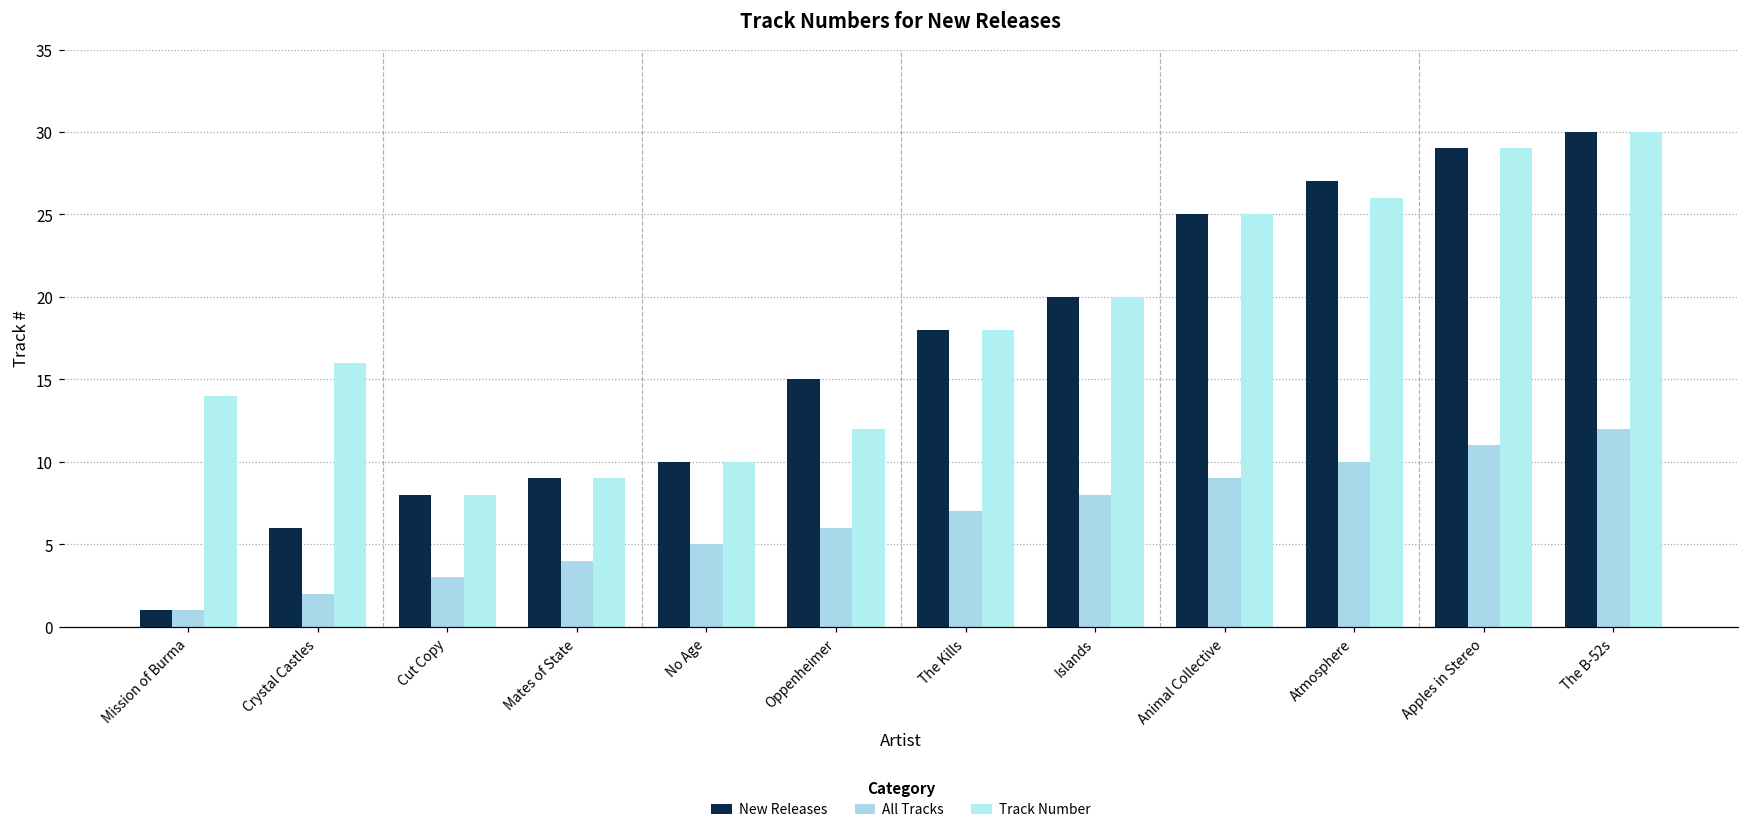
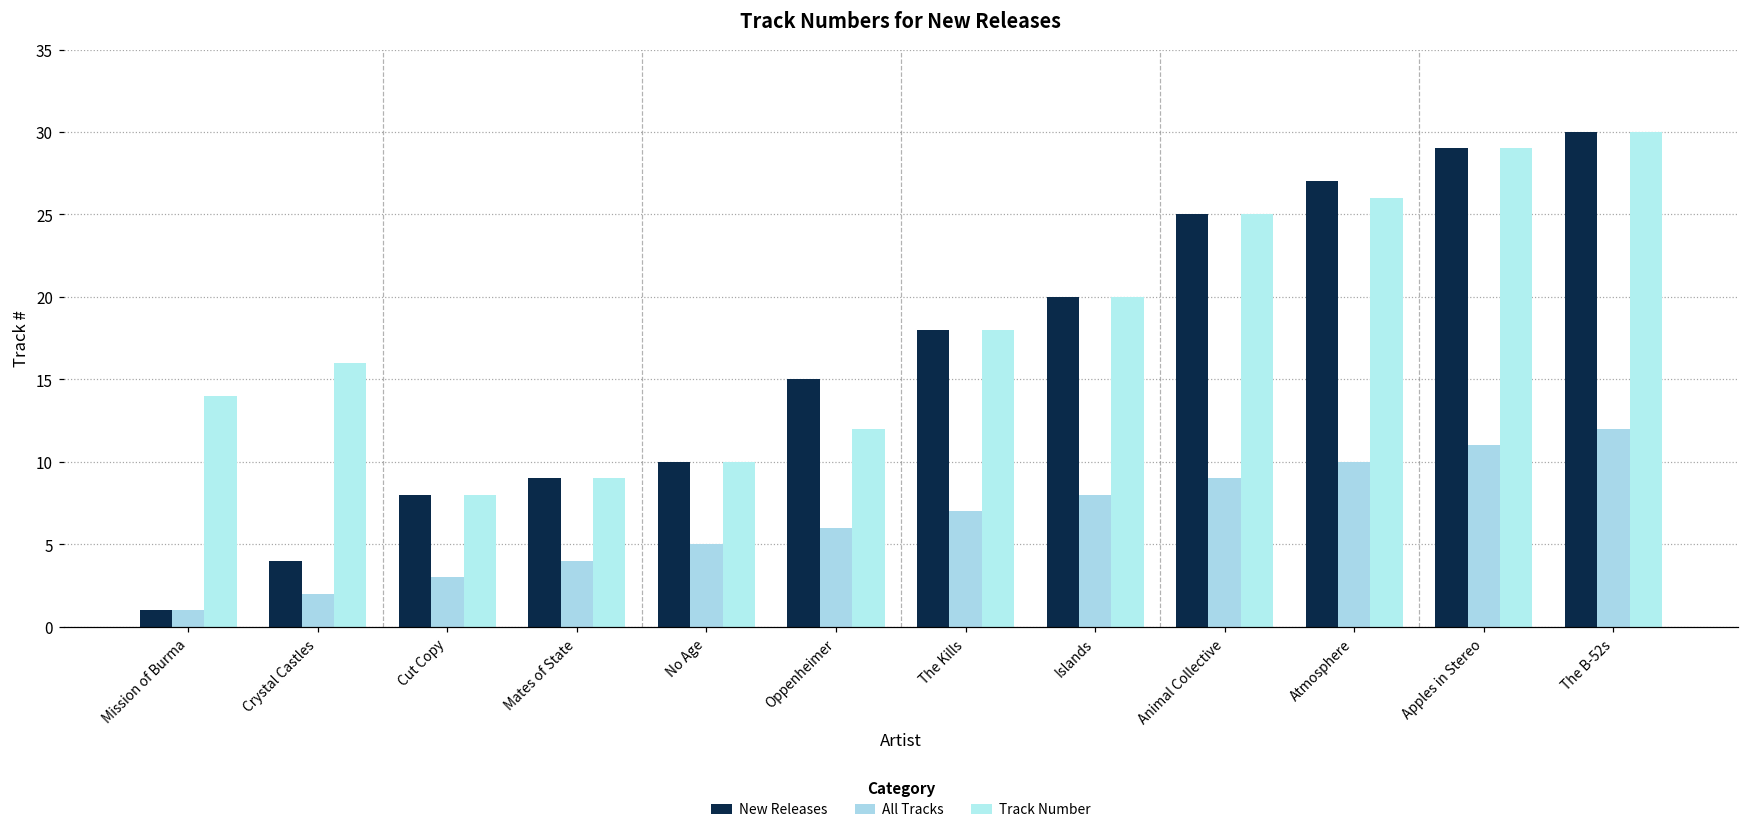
New Releases, Crystal Castles: 6 -> 4
